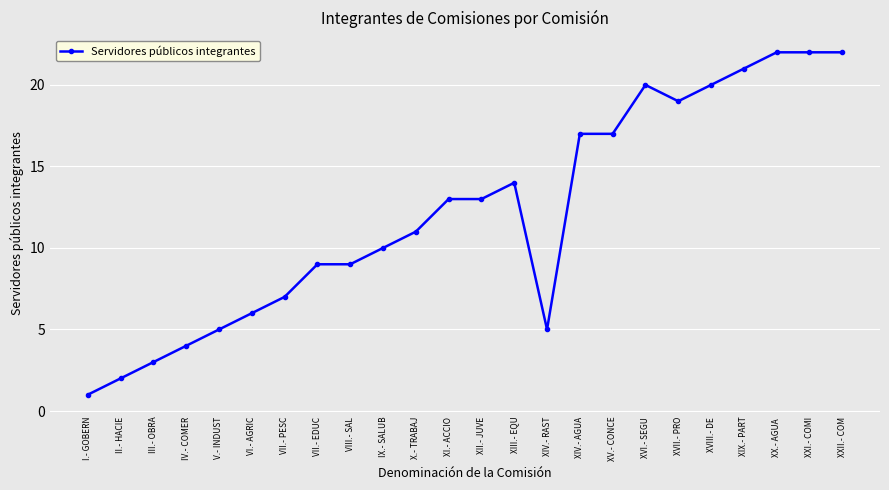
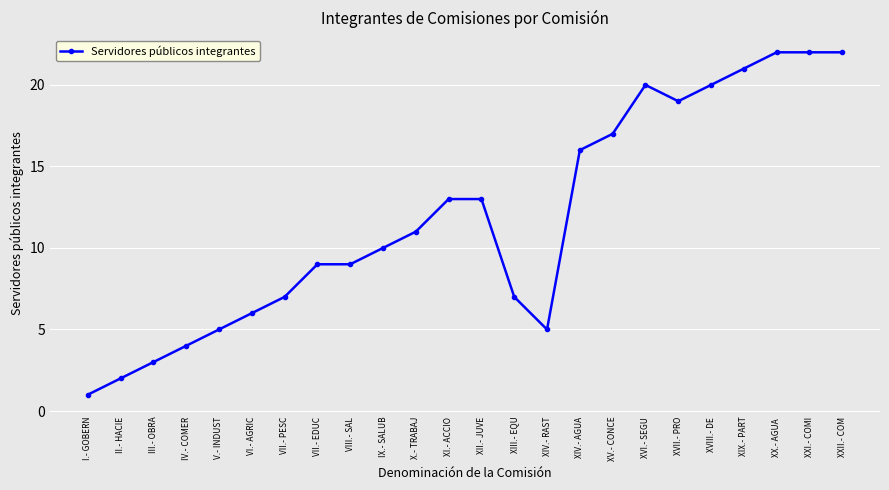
XIII.- EQU: 14 -> 7
XIV.- AGUA: 17 -> 16
